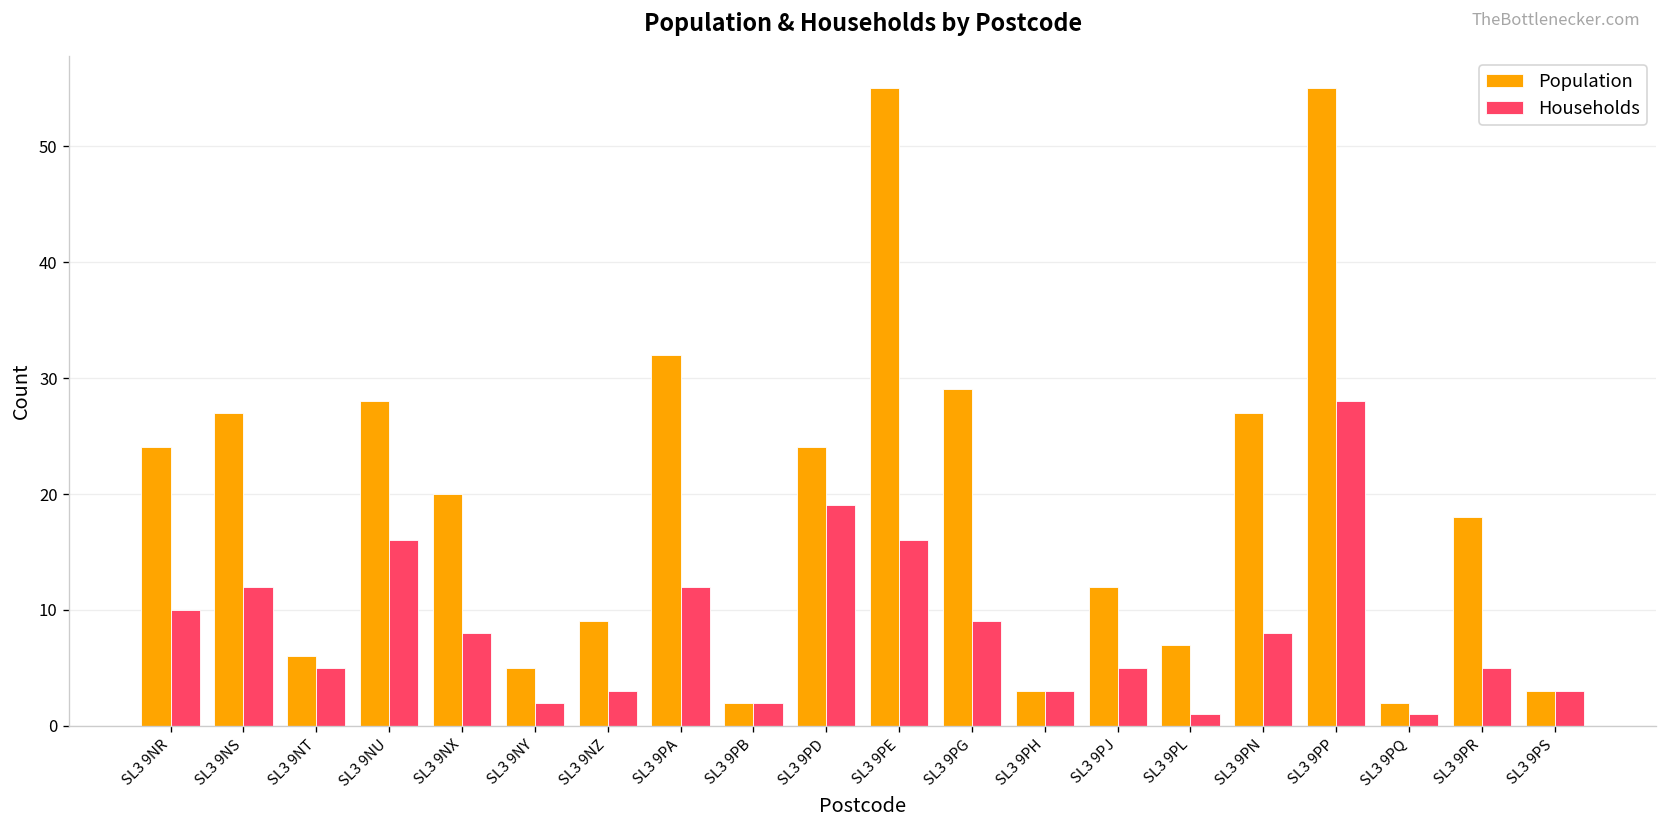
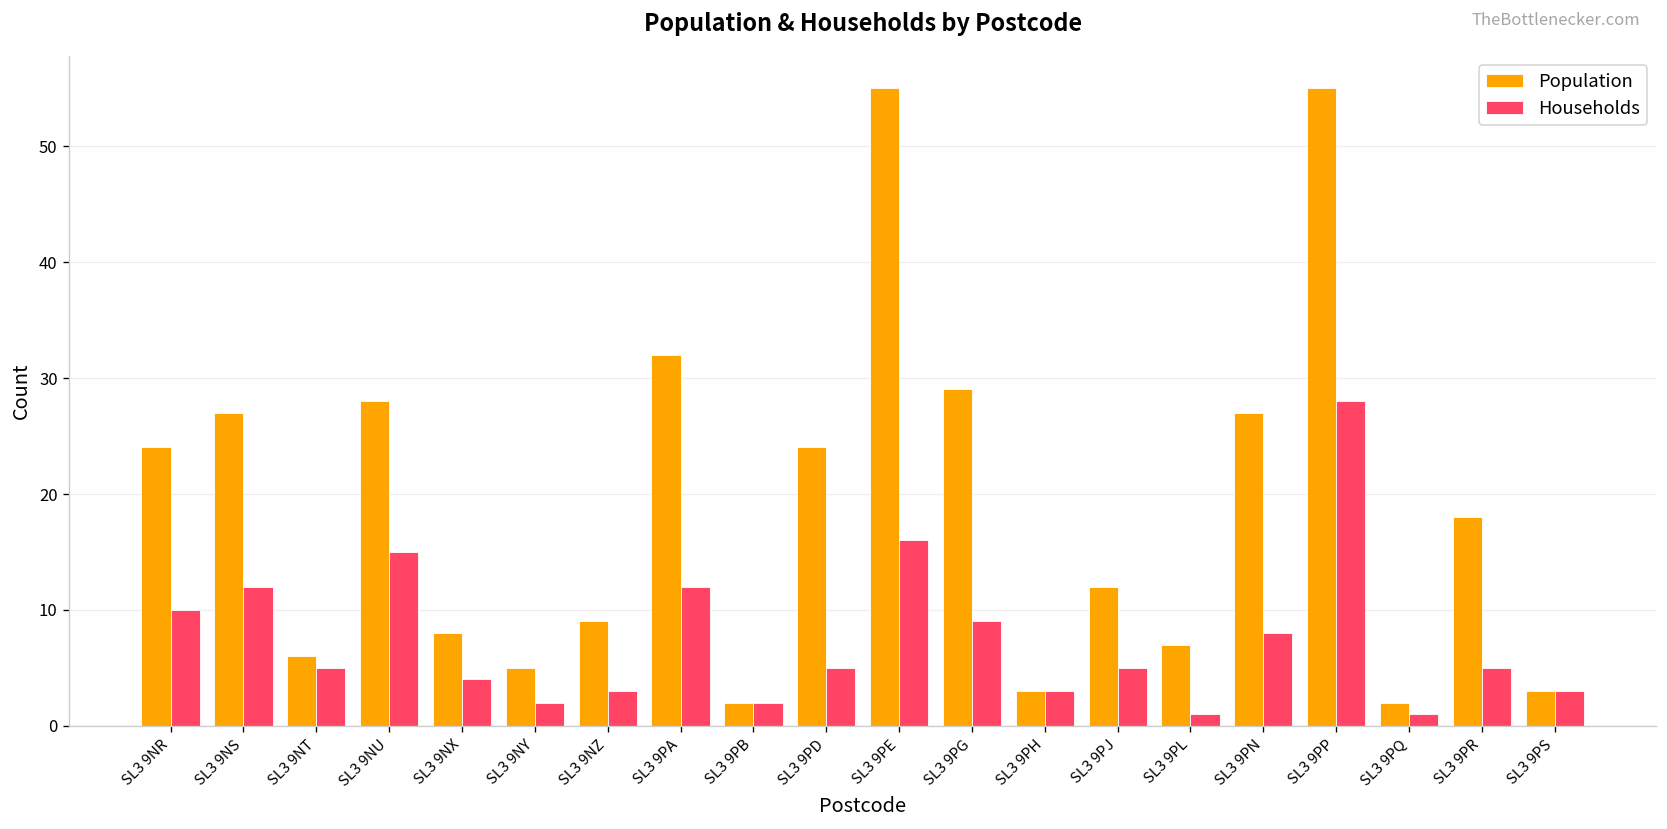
Households, SL3 9NU: 16 -> 15
Population, SL3 9NX: 20 -> 8
Households, SL3 9NX: 8 -> 4
Households, SL3 9PD: 19 -> 5
